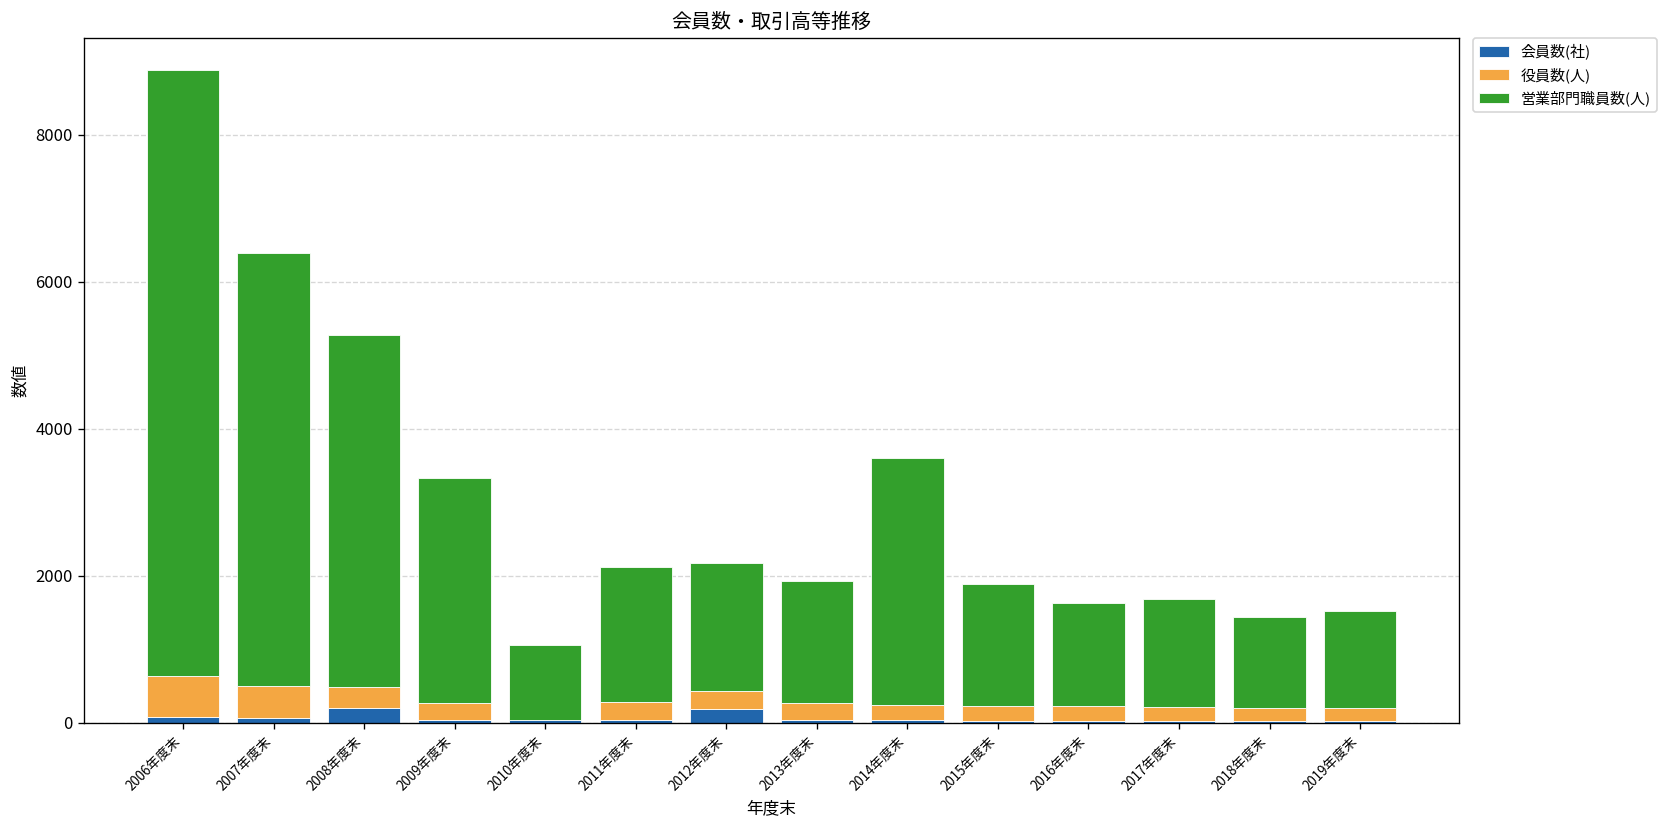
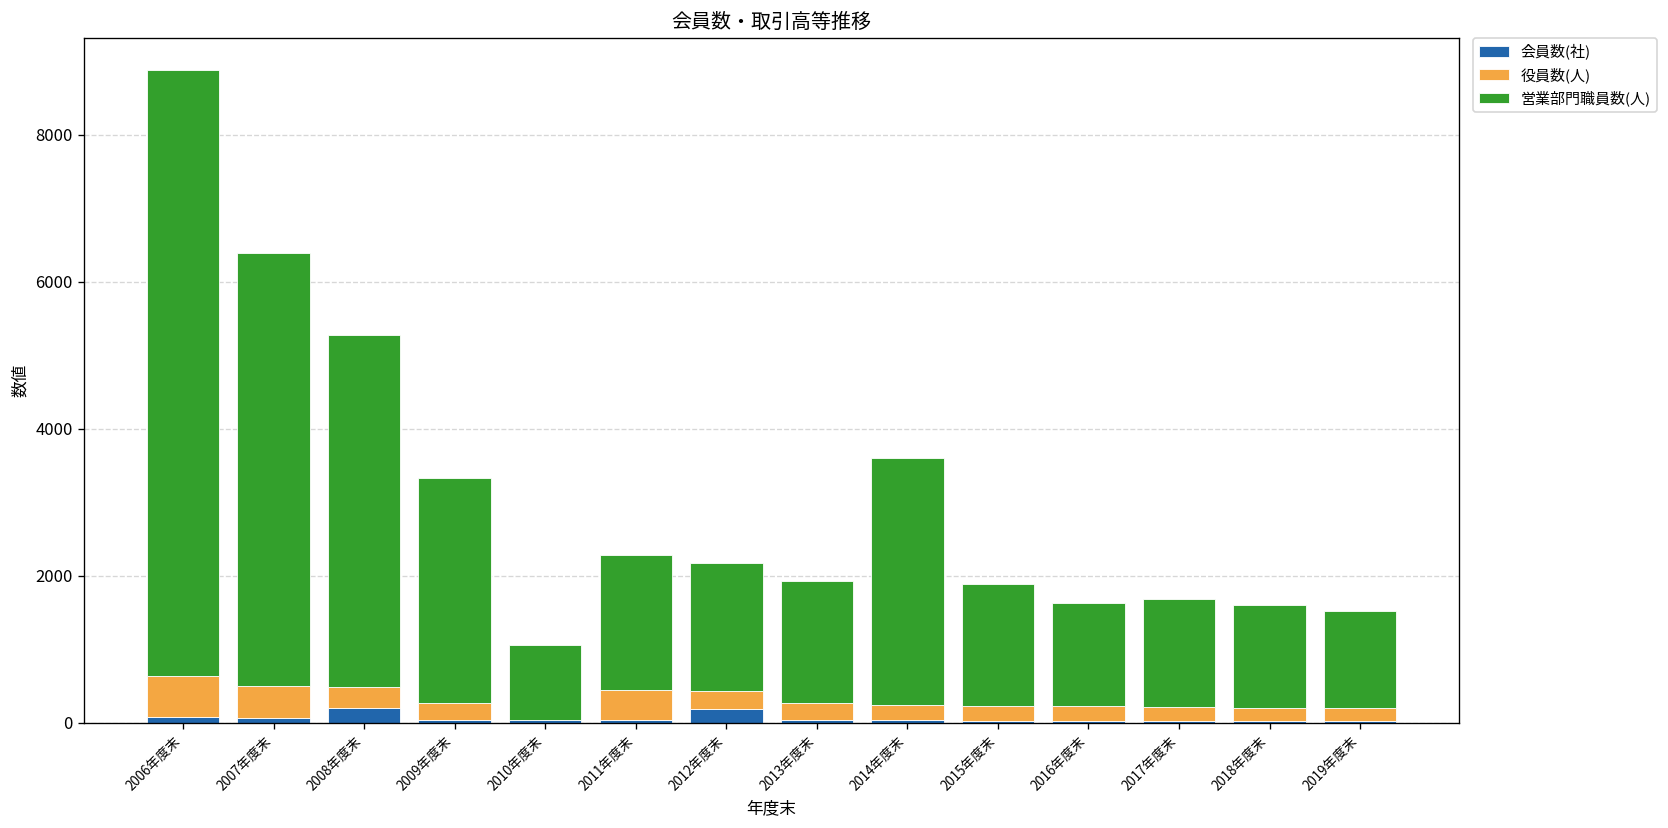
役員数(人), 2011年度末: 200 -> 400
営業部門職員数(人), 2018年度末: 1200 -> 1400
